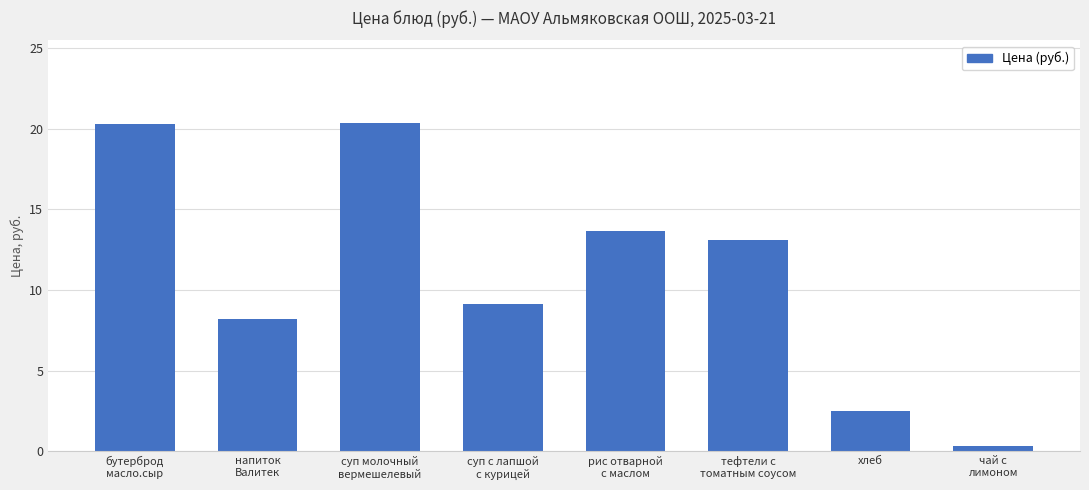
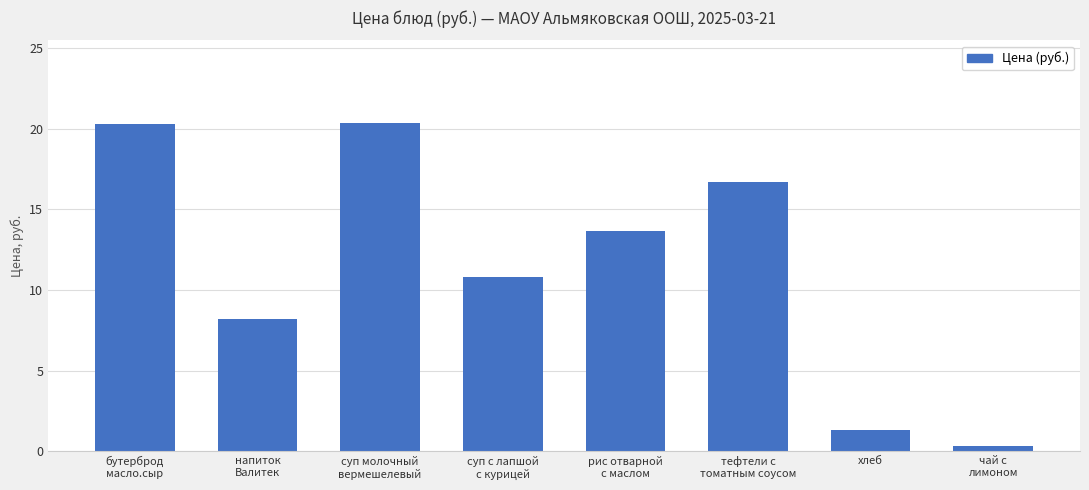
суп с лапшой с курицей: 9.1 -> 10.8
тефтели с томатным соусом: 13.1 -> 16.7
хлеб: 2.5 -> 1.3
